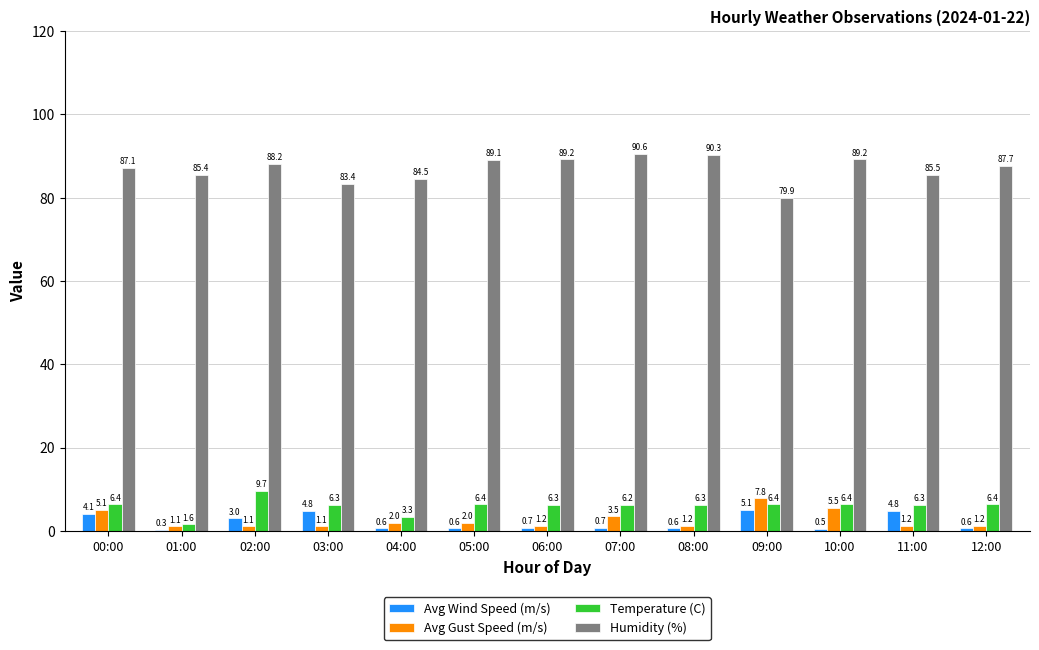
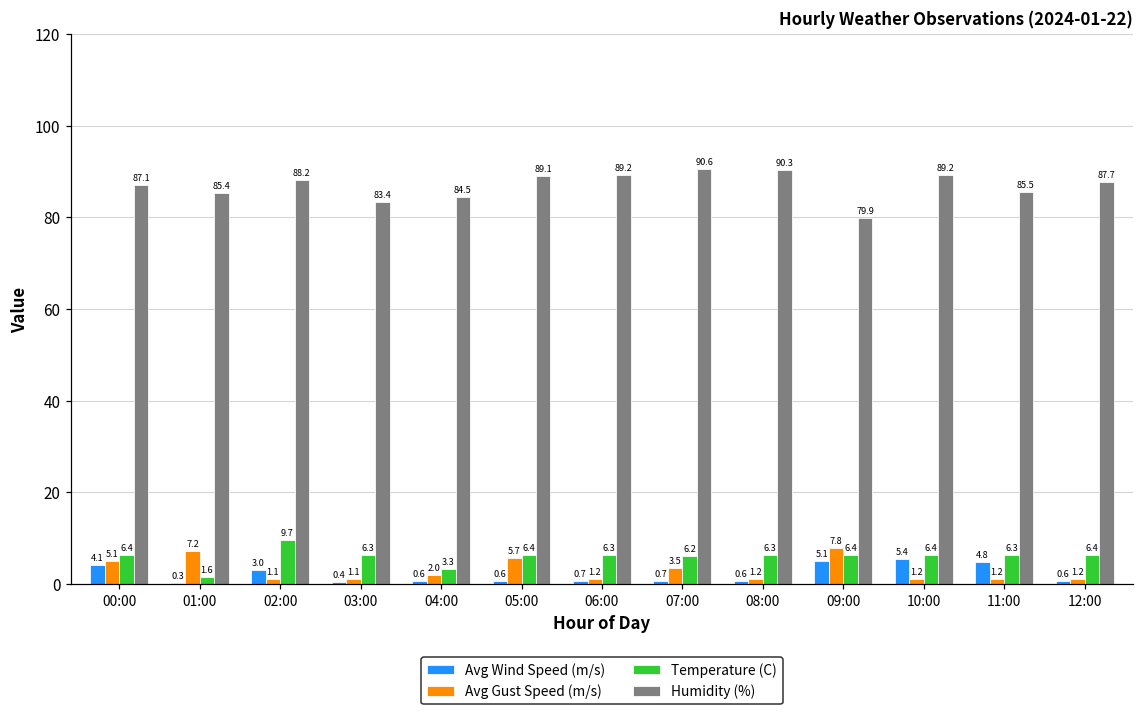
Avg Gust Speed (m/s), 01:00: 1.1 -> 7.2
Avg Wind Speed (m/s), 03:00: 4.8 -> 0.4
Avg Gust Speed (m/s), 05:00: 2.0 -> 5.7
Avg Wind Speed (m/s), 10:00: 0.5 -> 5.4
Avg Gust Speed (m/s), 10:00: 5.5 -> 1.2
